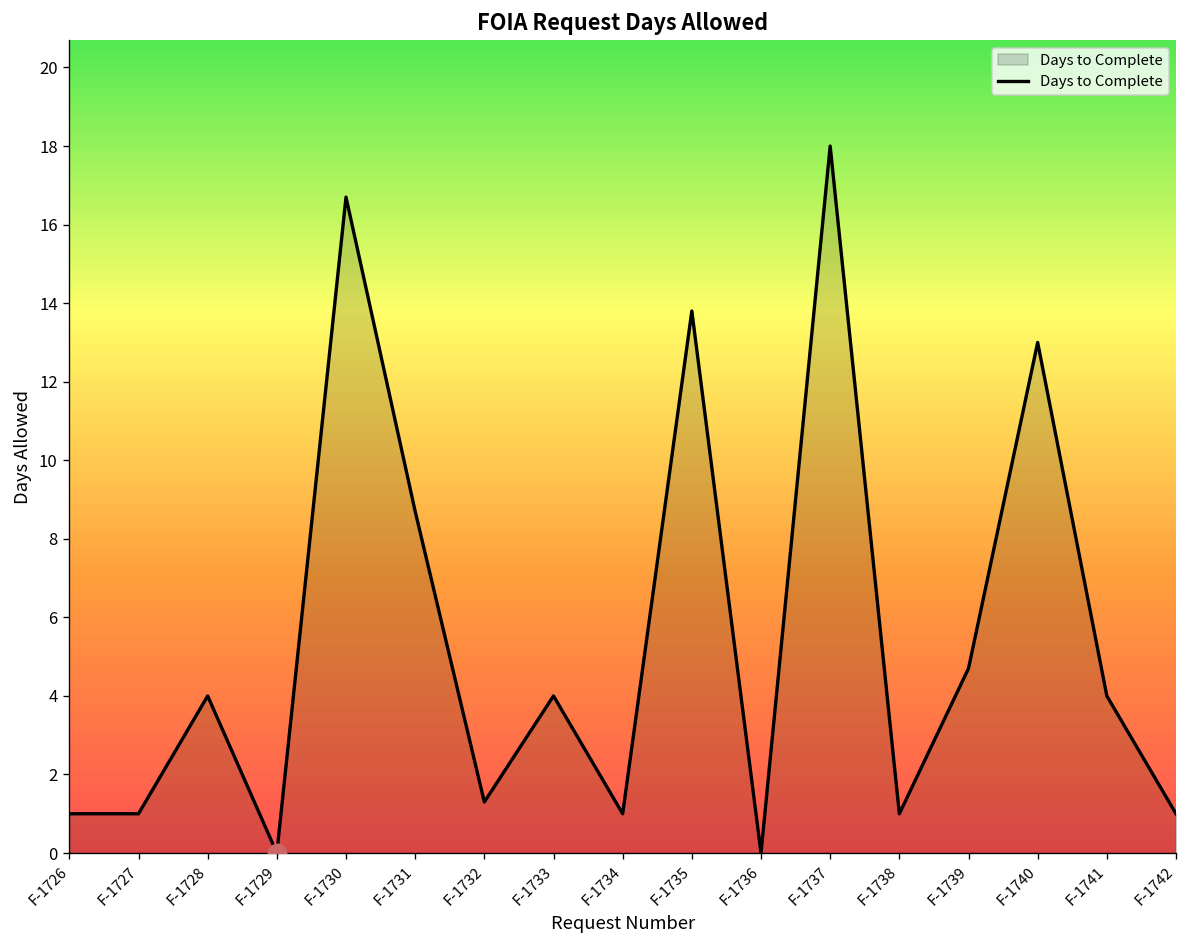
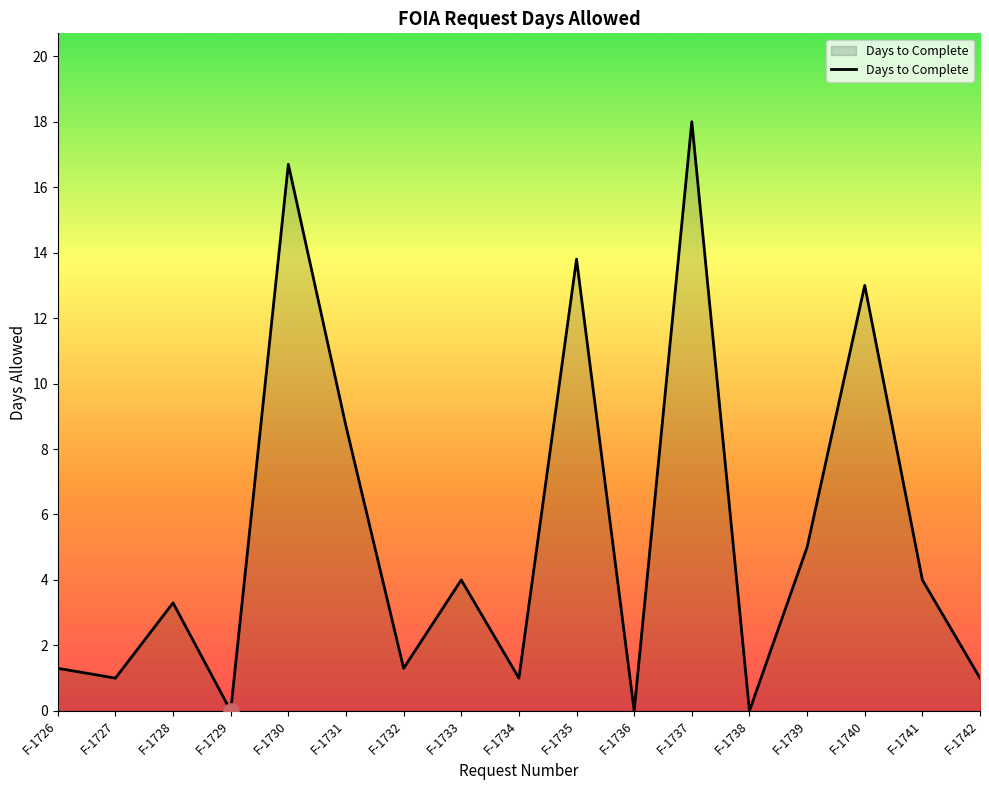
Days to Complete, F-1726: 1.0 -> 1.3
Days to Complete, F-1728: 4.0 -> 3.3
Days to Complete, F-1738: 1 -> 0
Days to Complete, F-1739: 4.7 -> 5.0
